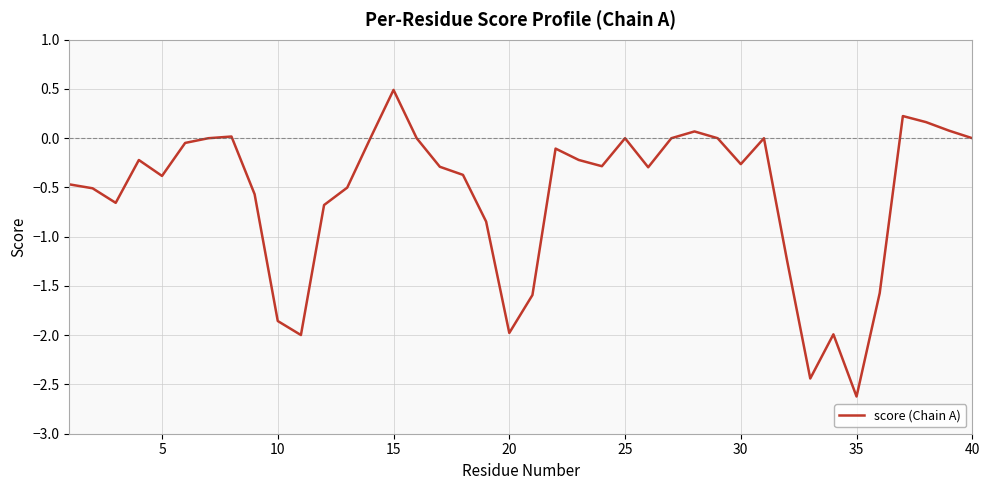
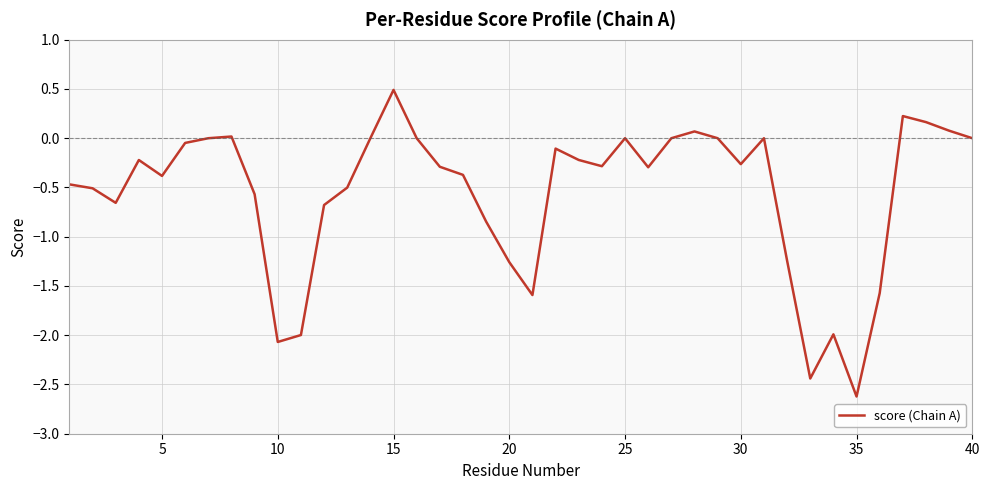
10: -1.9 -> -2.1
20: -2.0 -> -1.3
